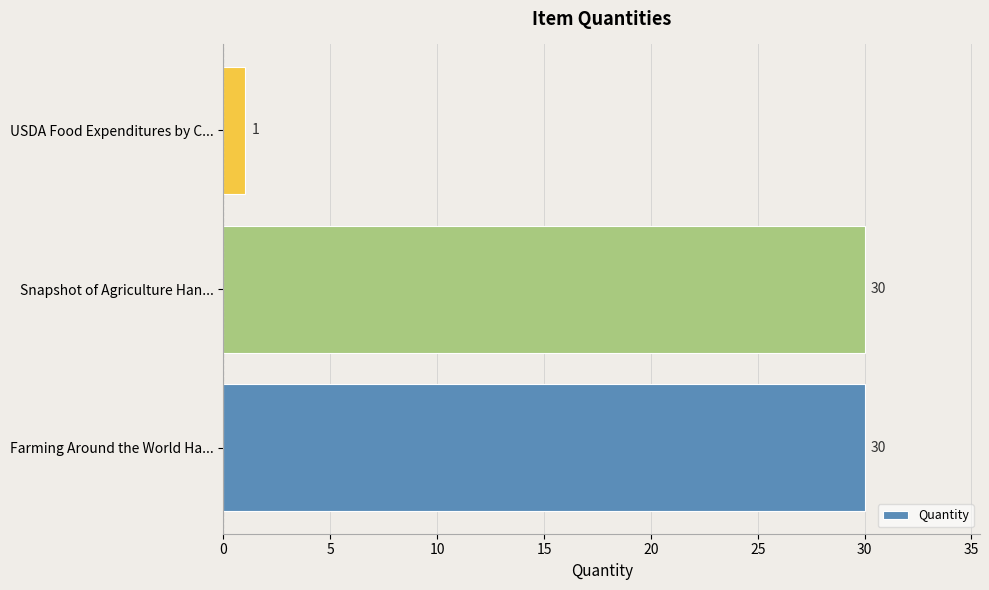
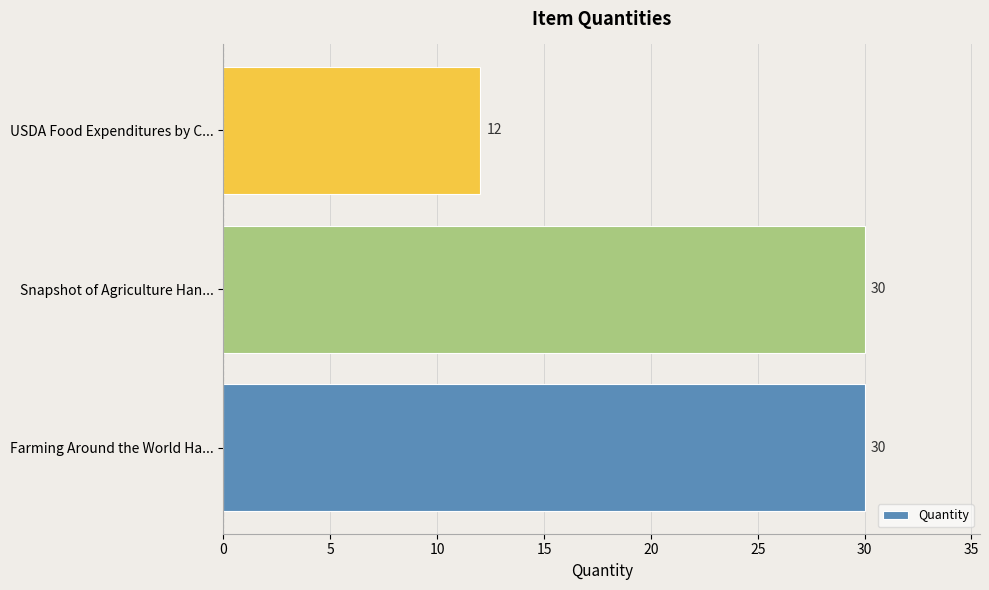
USDA Food Expenditures by C...: 1 -> 12
